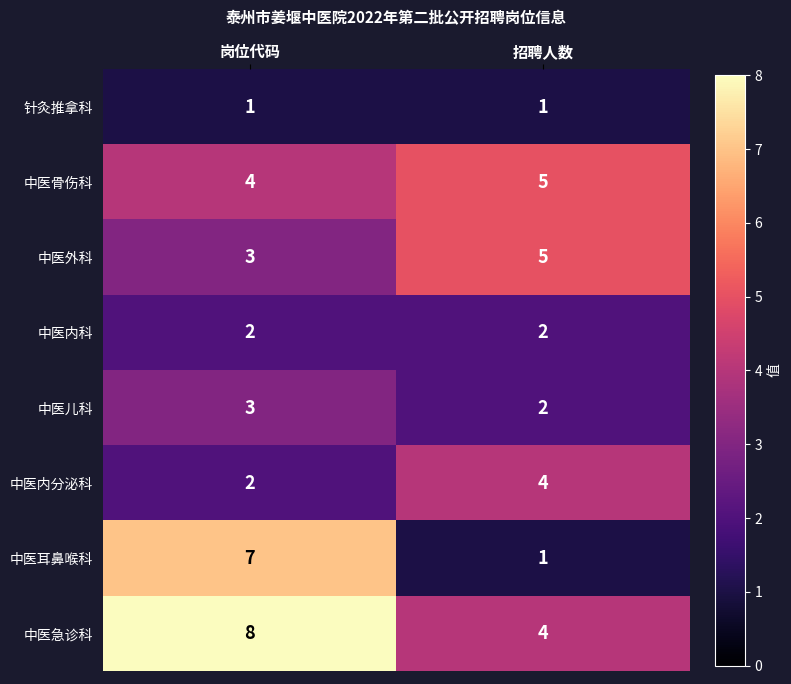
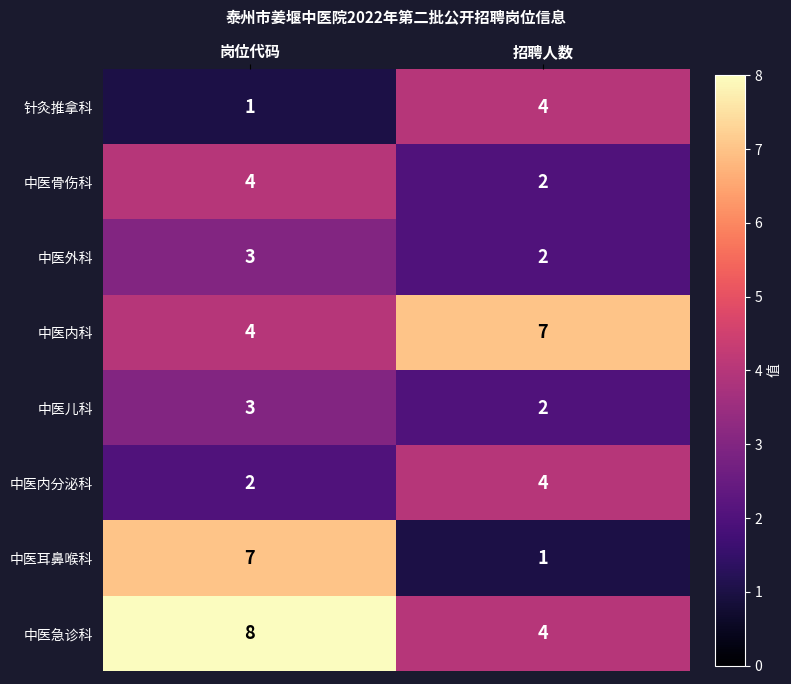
针灸推拿科, 招聘人数: 1 -> 4
中医骨伤科, 招聘人数: 5 -> 2
中医外科, 招聘人数: 5 -> 2
中医内科, 岗位代码: 2 -> 4
中医内科, 招聘人数: 2 -> 7
